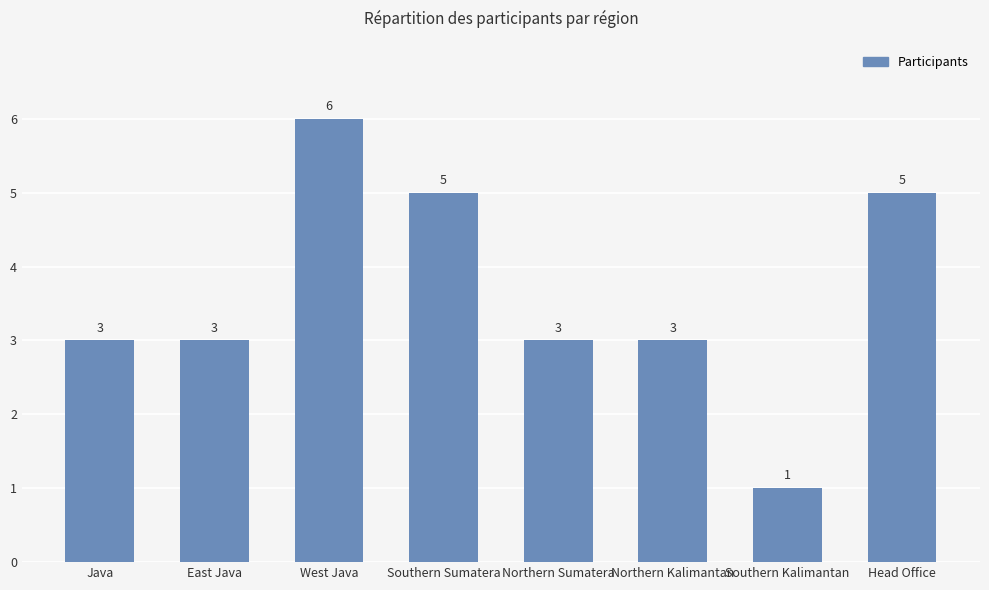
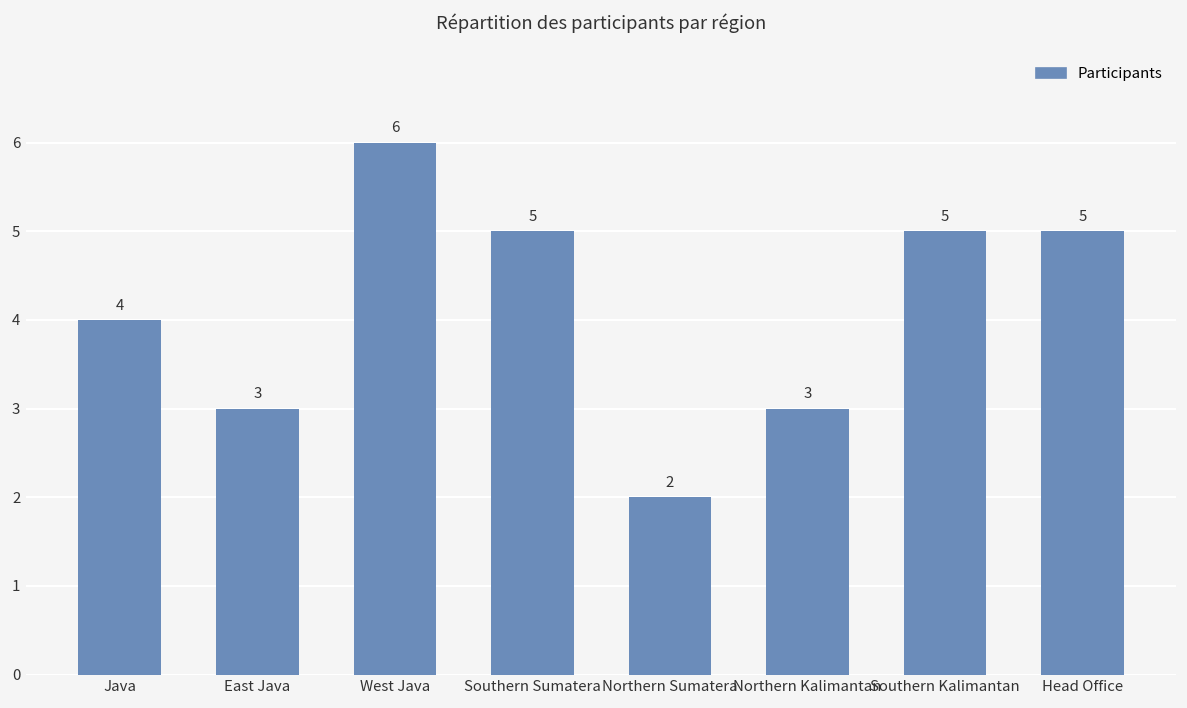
Java: 3 -> 4
Northern Sumatera: 3 -> 2
Southern Kalimantan: 1 -> 5
